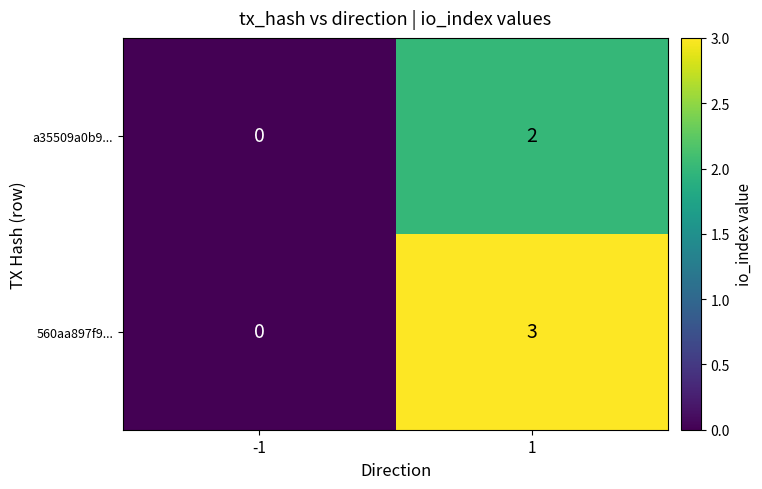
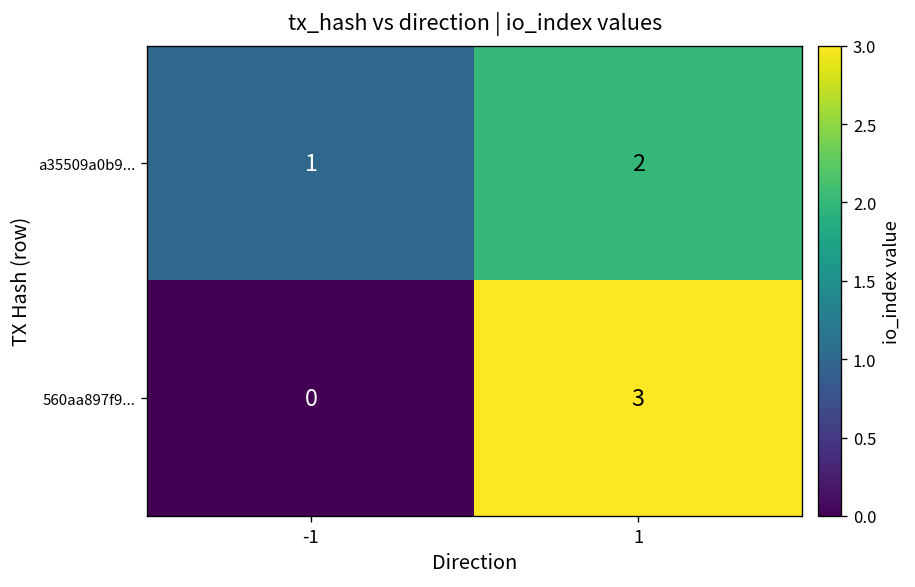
a35509a0b9..., -1: 0 -> 1
